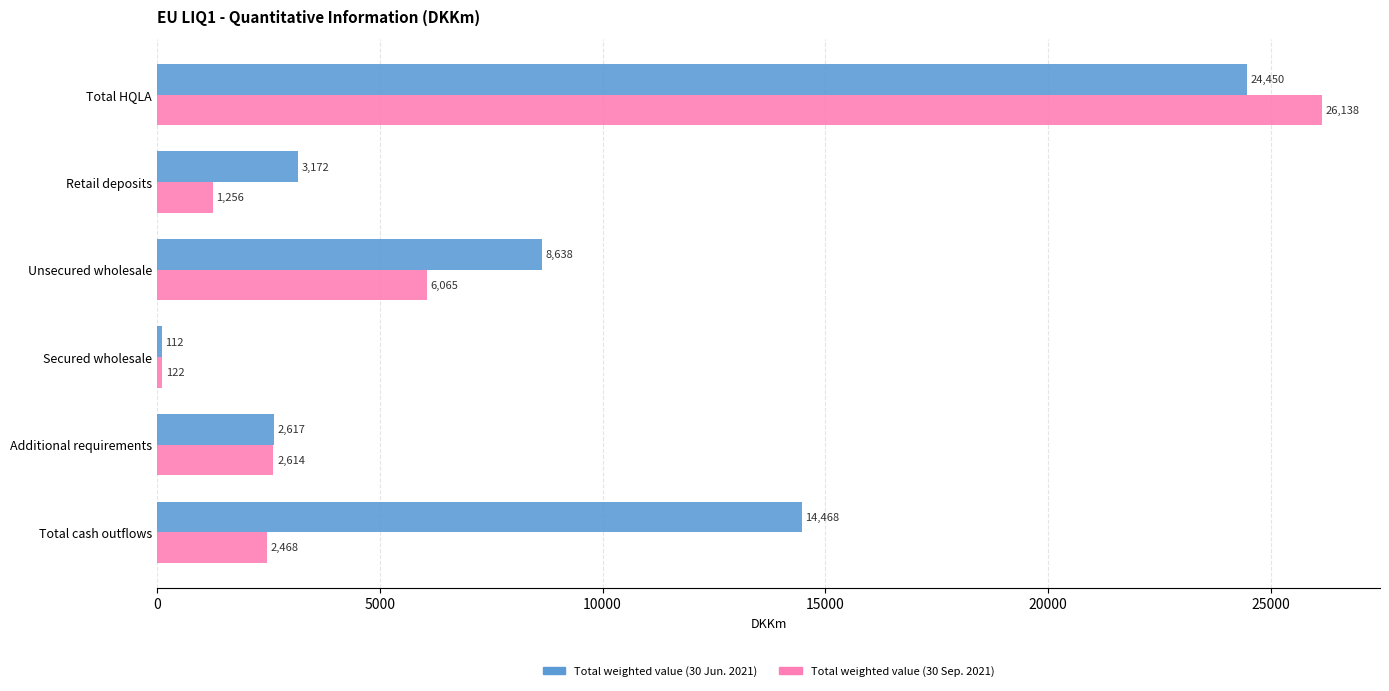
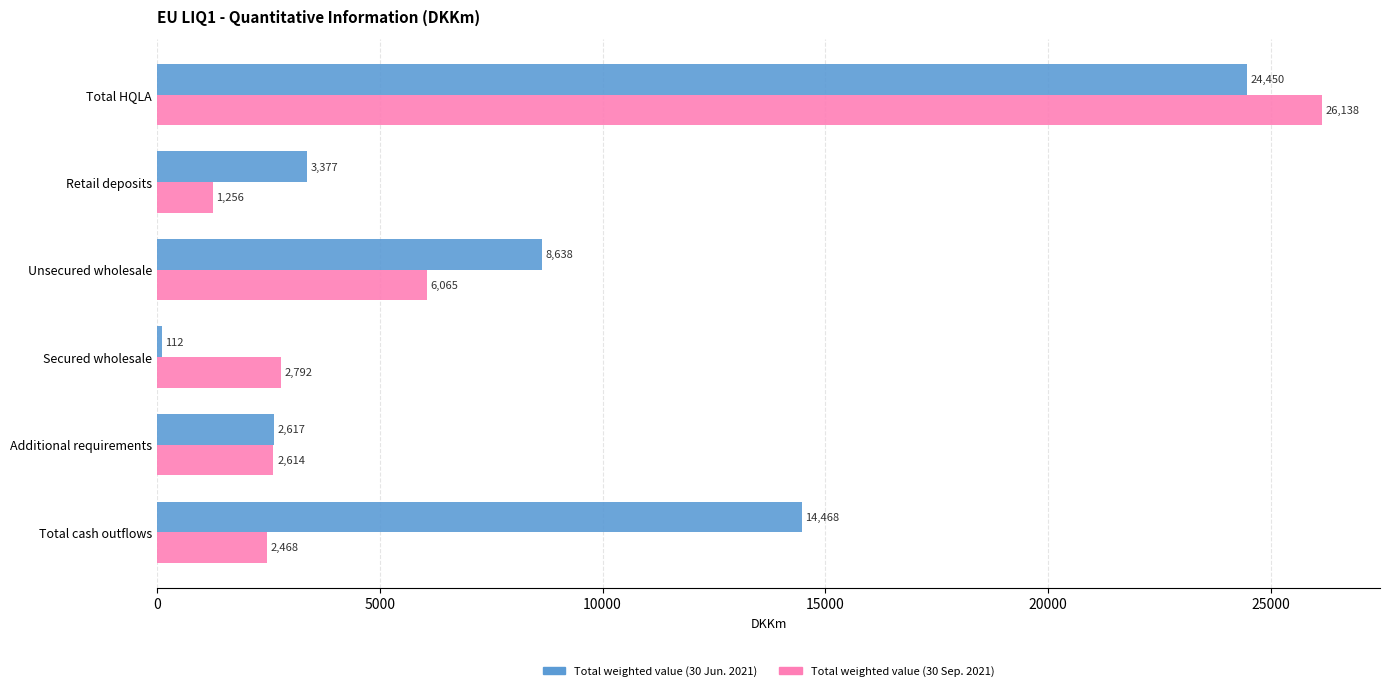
Total weighted value (30 Jun. 2021), Retail deposits: 3,172 -> 3,377
Total weighted value (30 Sep. 2021), Secured wholesale: 122 -> 2,792
